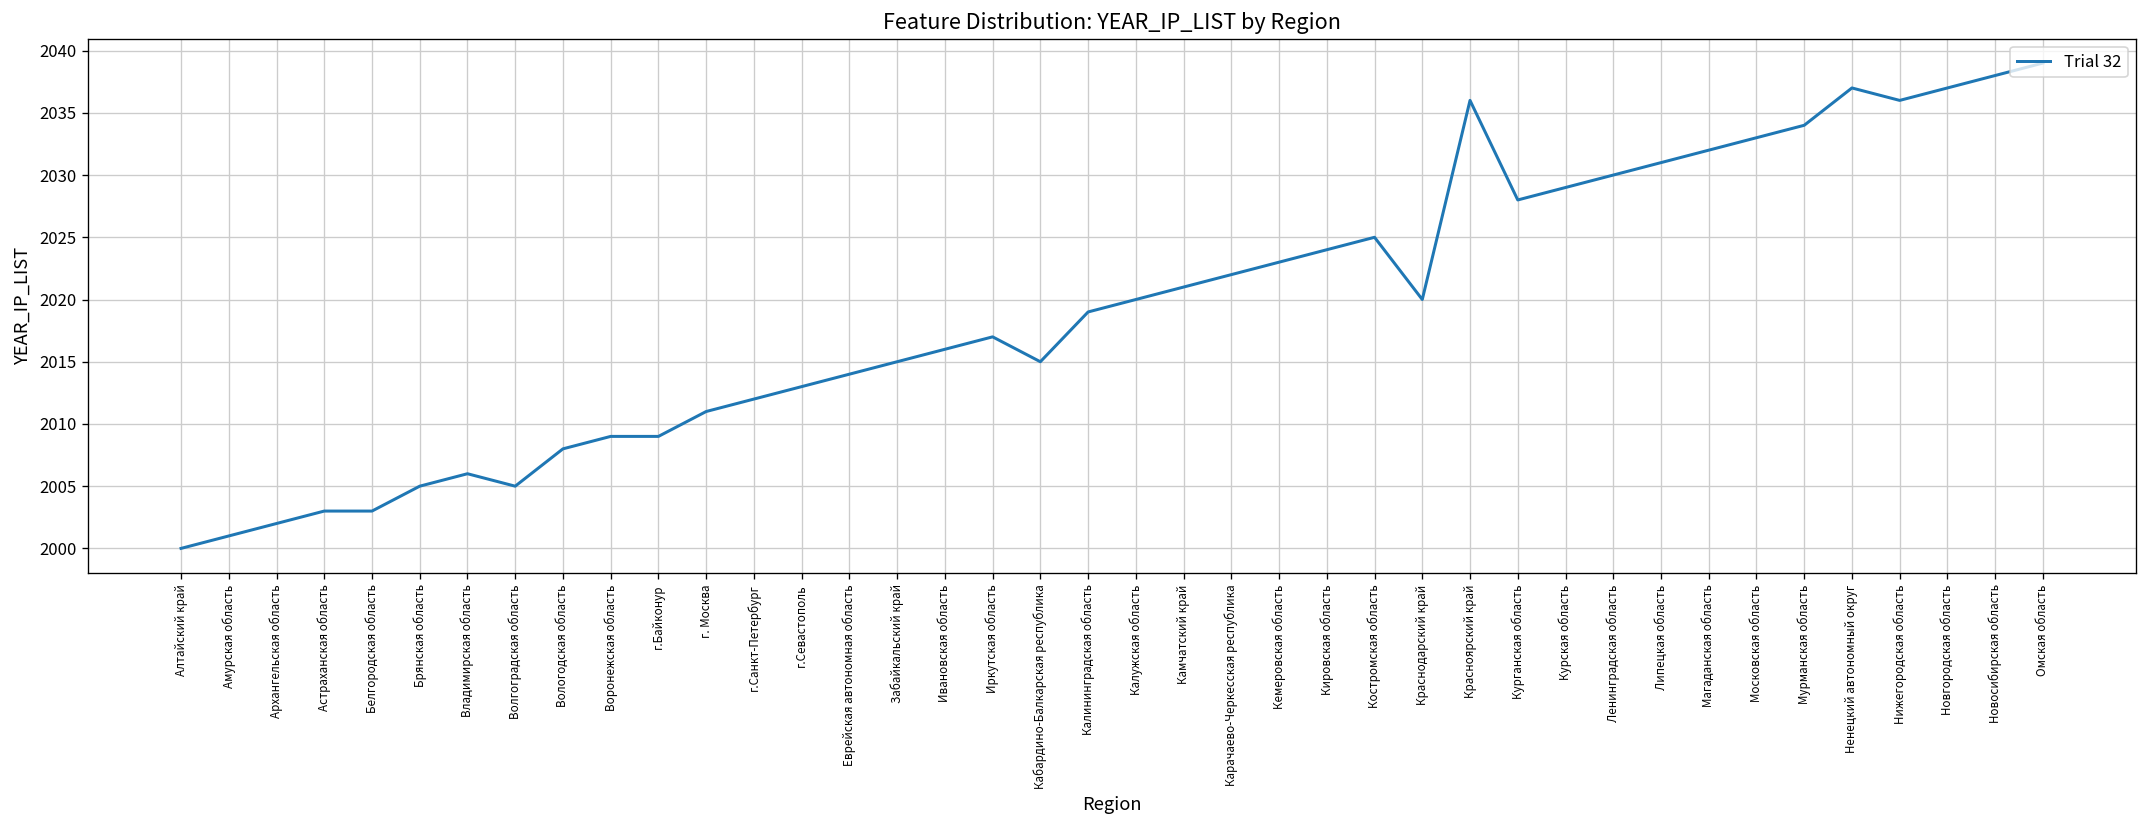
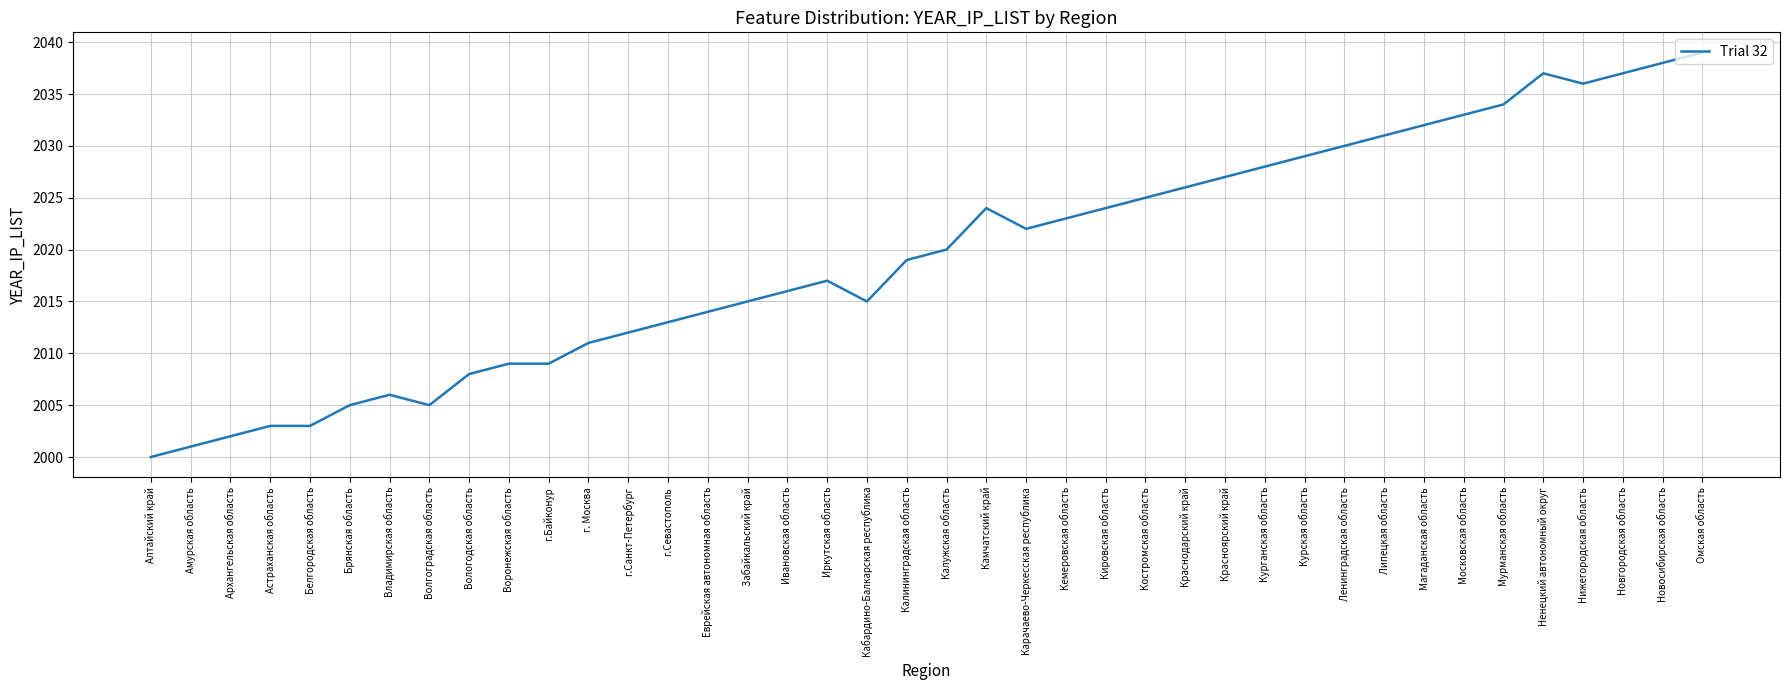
Камчатский край: 2021 -> 2024
Краснодарский край: 2020 -> 2026
Красноярский край: 2036 -> 2027
